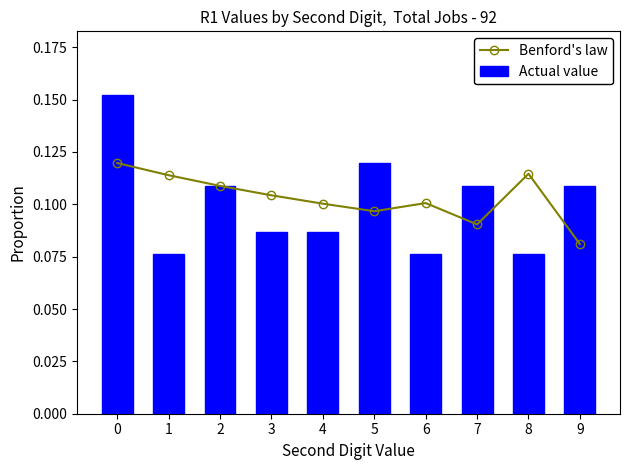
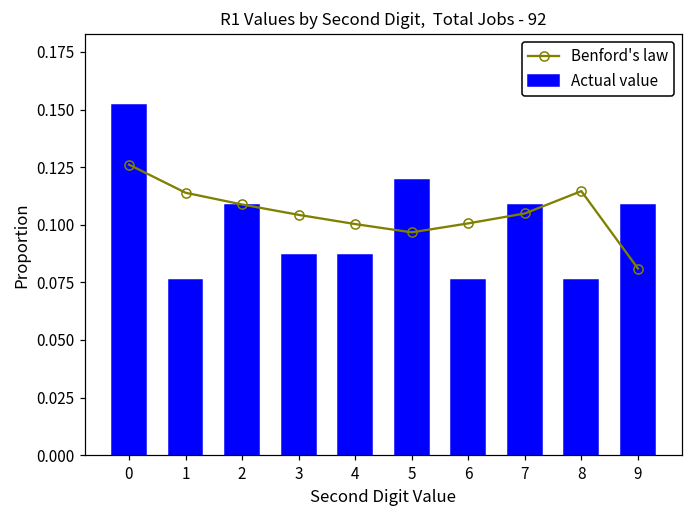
Benford's law, 0: 0.120 -> 0.126
Benford's law, 7: 0.090 -> 0.105
